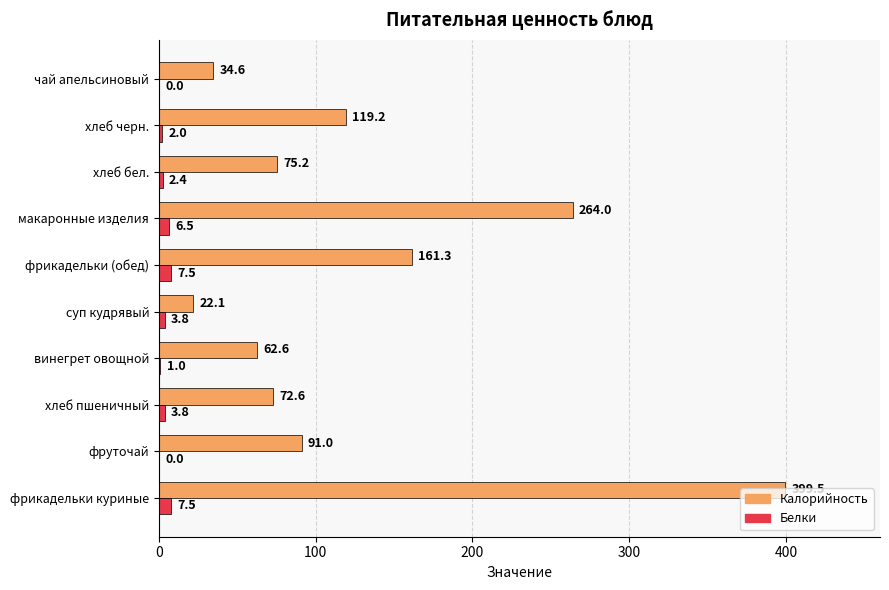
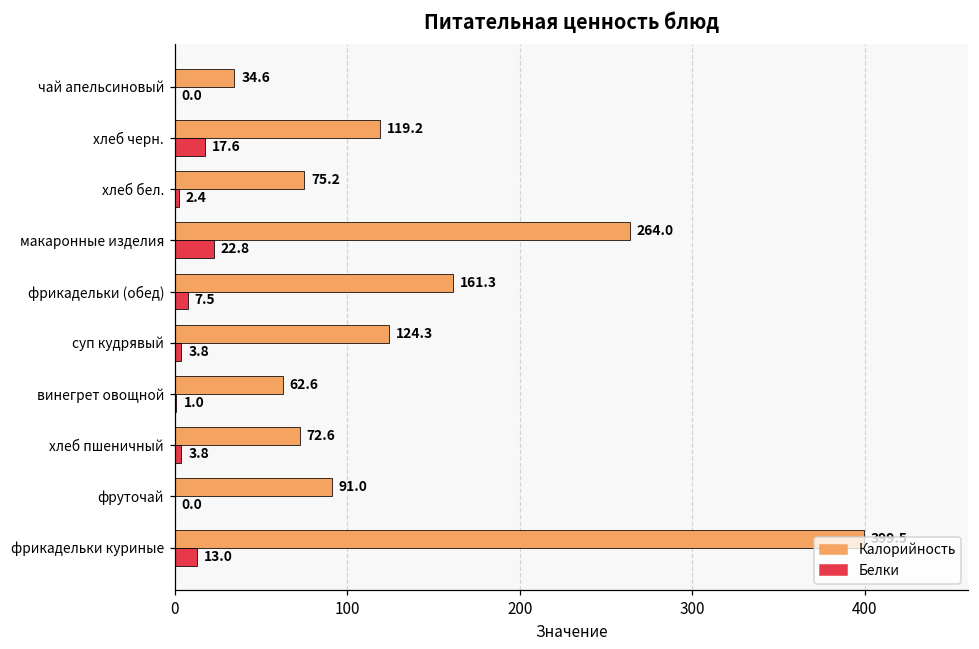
Белки, хлеб черн.: 2.0 -> 17.6
Белки, макаронные изделия: 6.5 -> 22.8
Калорийность, суп кудрявый: 22.1 -> 124.3
Белки, фрикадельки куриные: 7.5 -> 13.0
